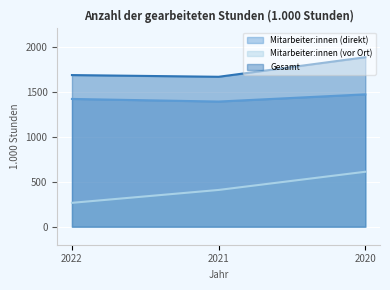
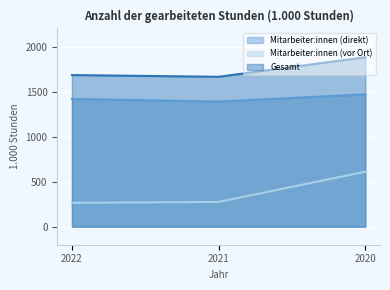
Mitarbeiter:innen (vor Ort), 2021: 400 -> 300
